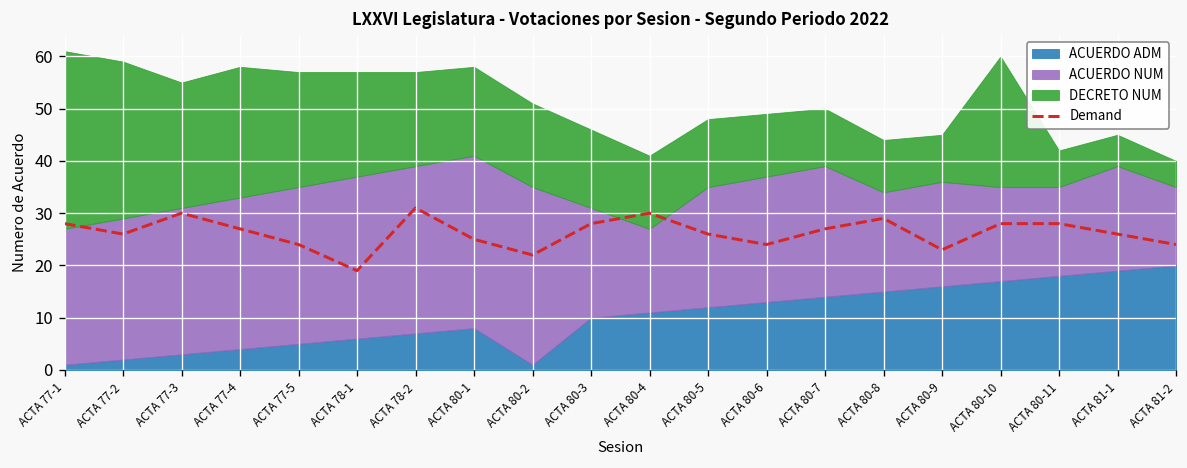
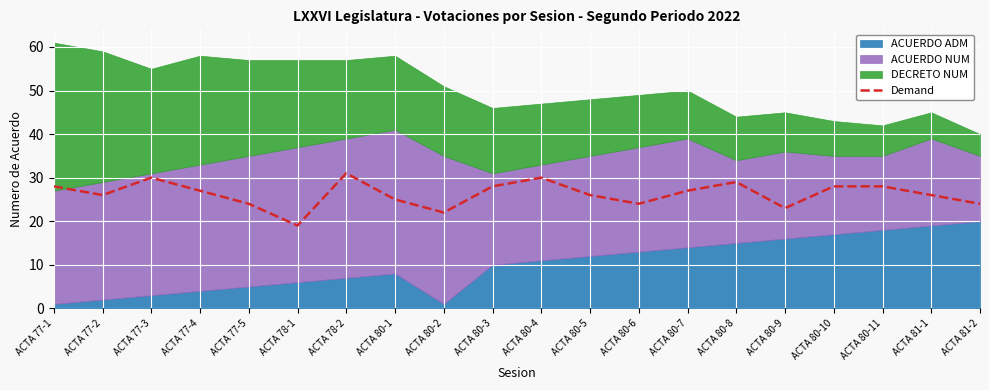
ACUERDO NUM, ACTA 80-4: 16 -> 22
DECRETO NUM, ACTA 80-10: 25 -> 8
